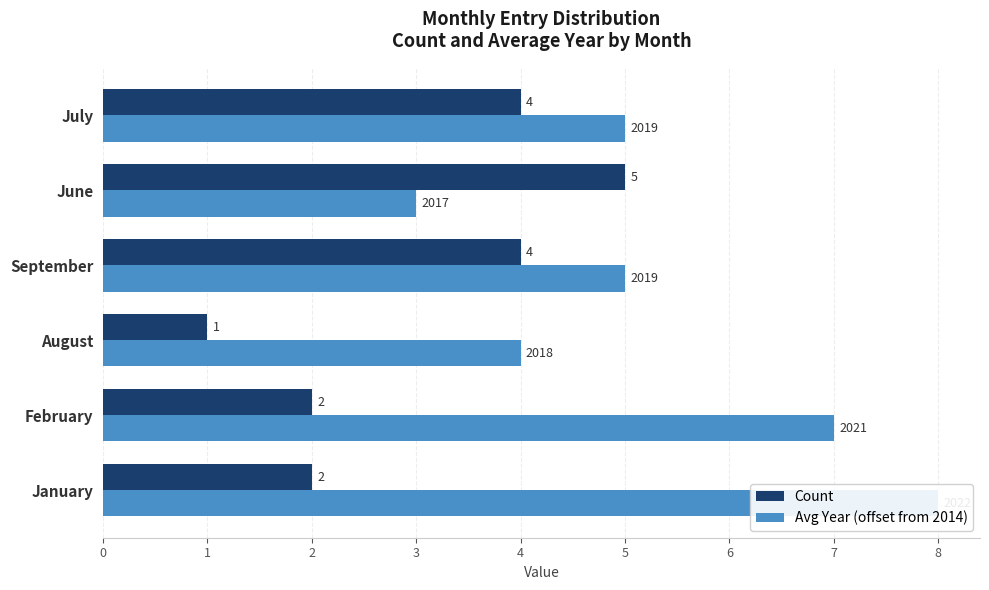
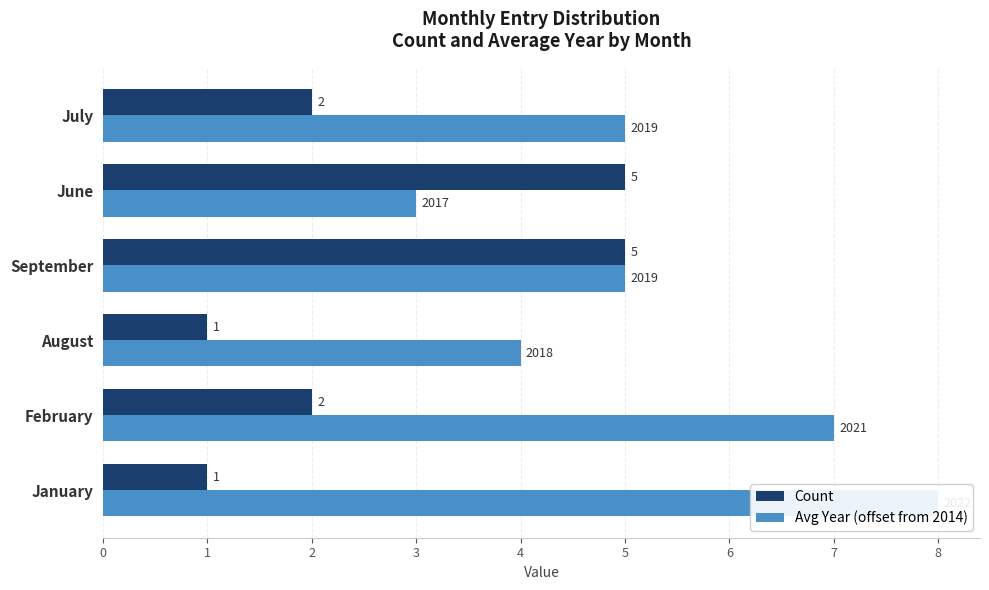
Count, July: 4 -> 2
Count, September: 4 -> 5
Count, January: 2 -> 1
